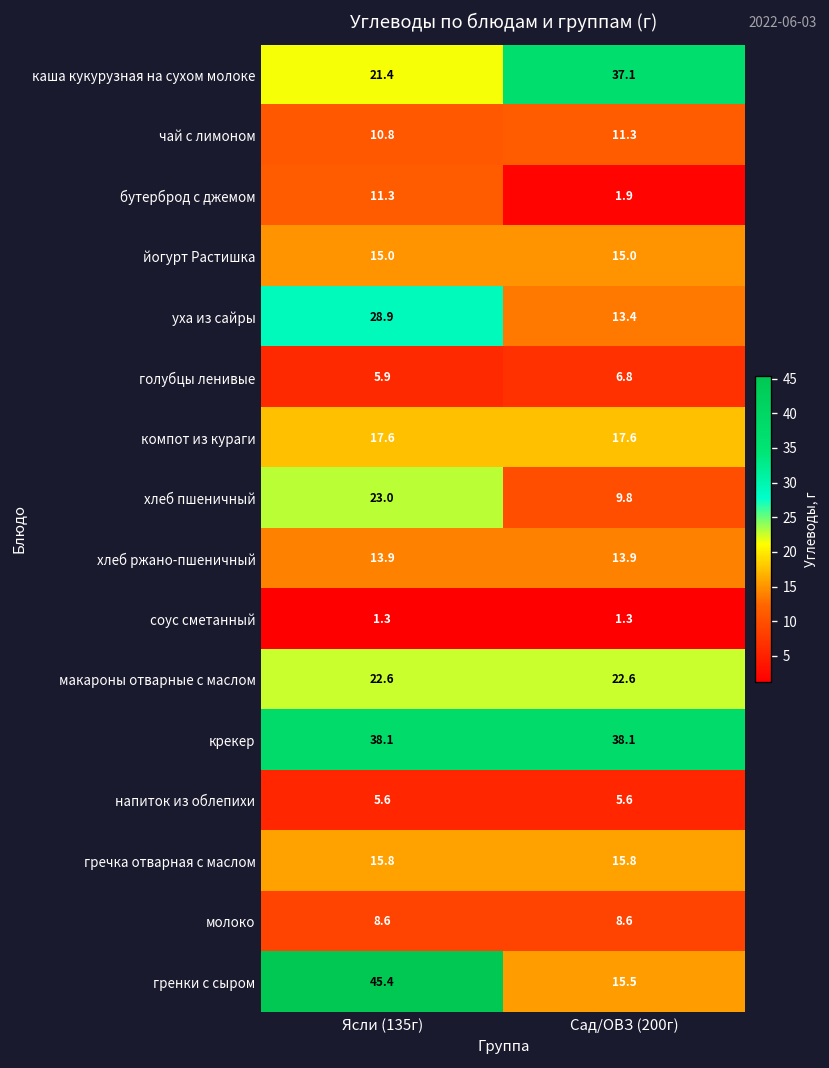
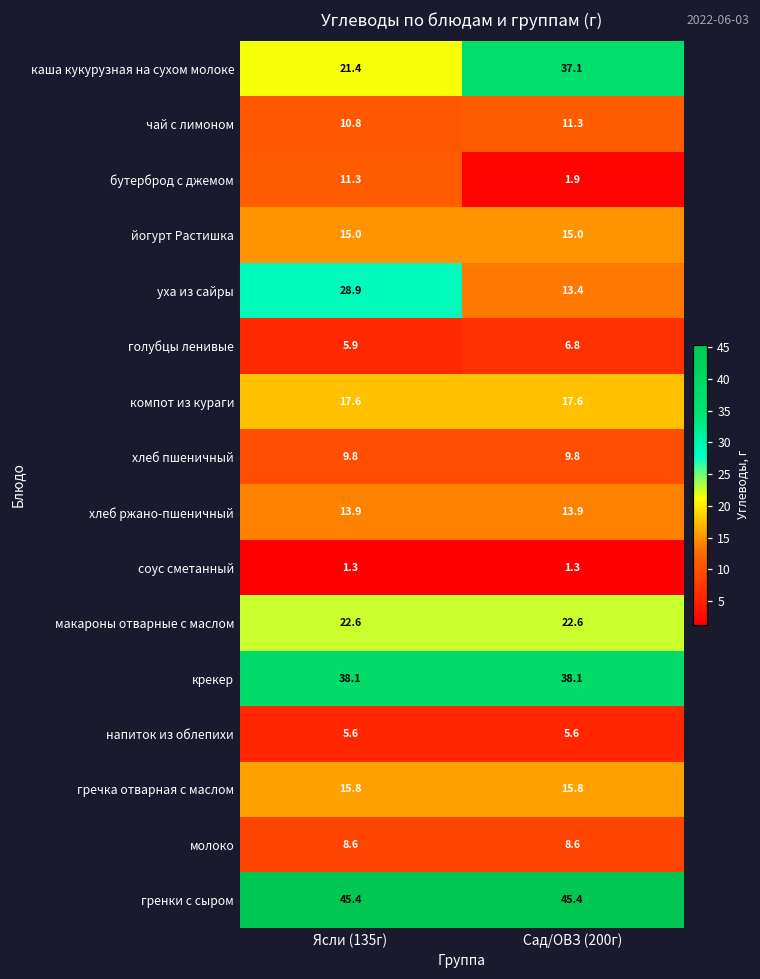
хлеб пшеничный, Ясли (135г): 23.0 -> 9.8
гренки с сыром, Сад/ОВЗ (200г): 15.5 -> 45.4
